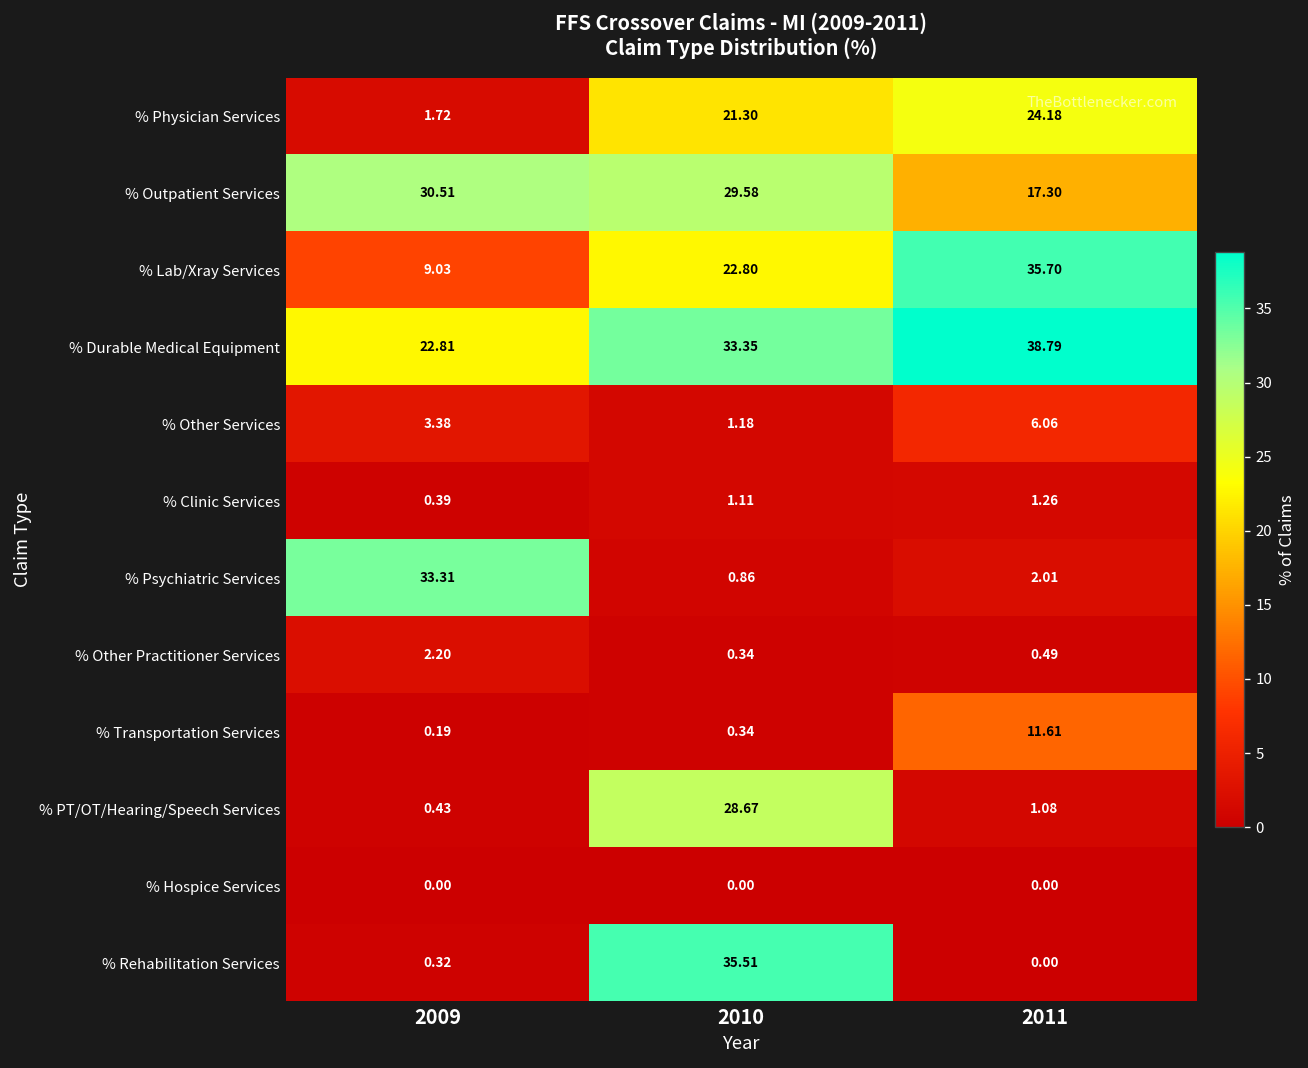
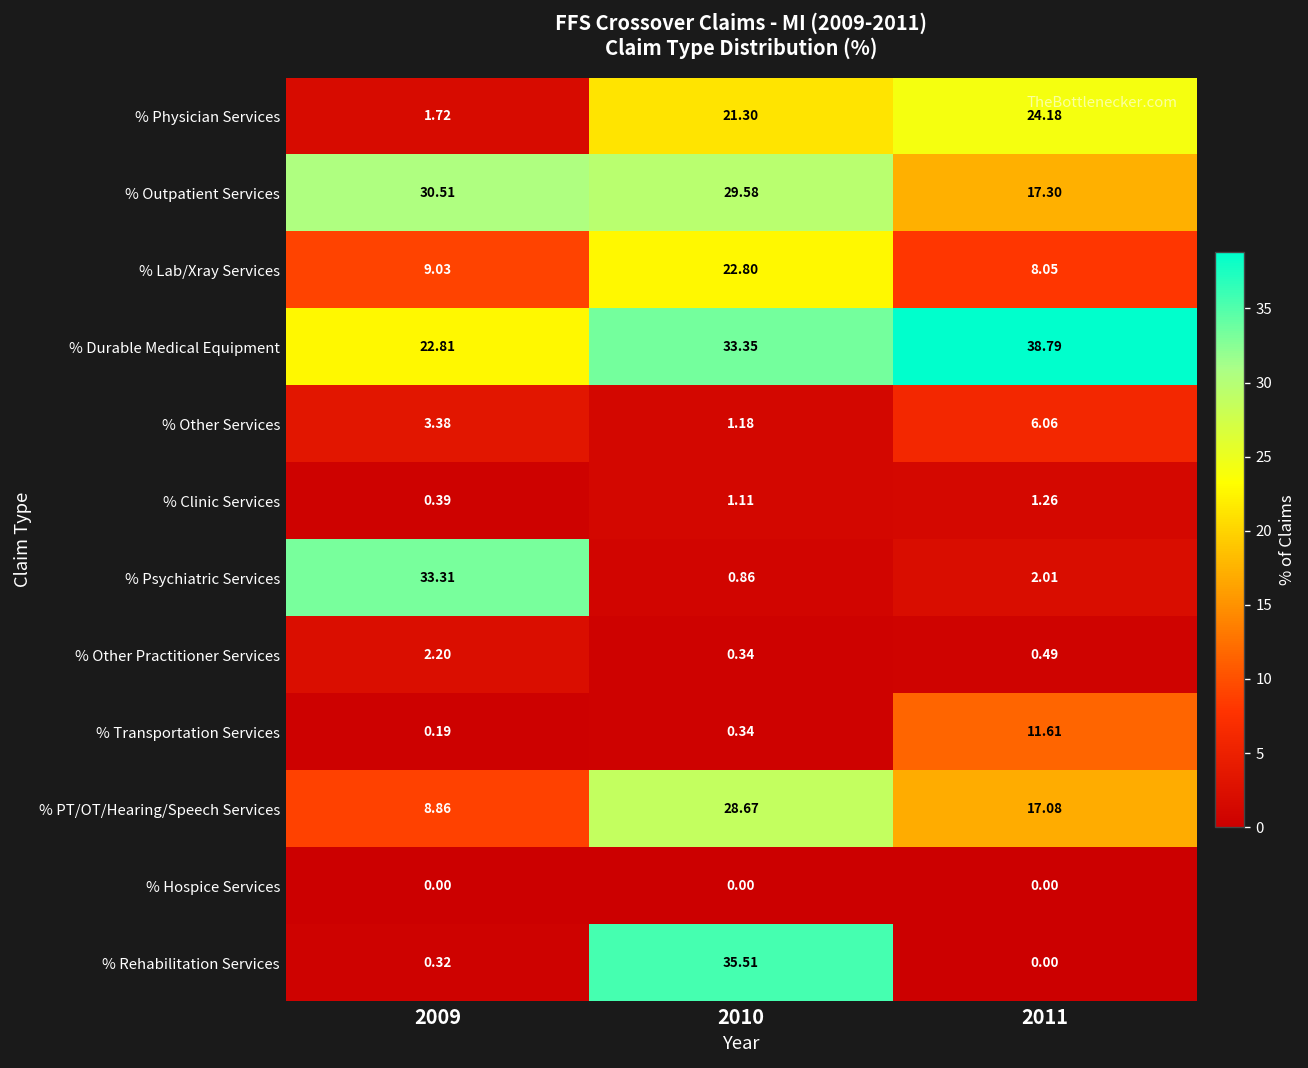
% Lab/Xray Services, 2011: 35.70 -> 8.05
% PT/OT/Hearing/Speech Services, 2009: 0.43 -> 8.86
% PT/OT/Hearing/Speech Services, 2011: 1.08 -> 17.08
